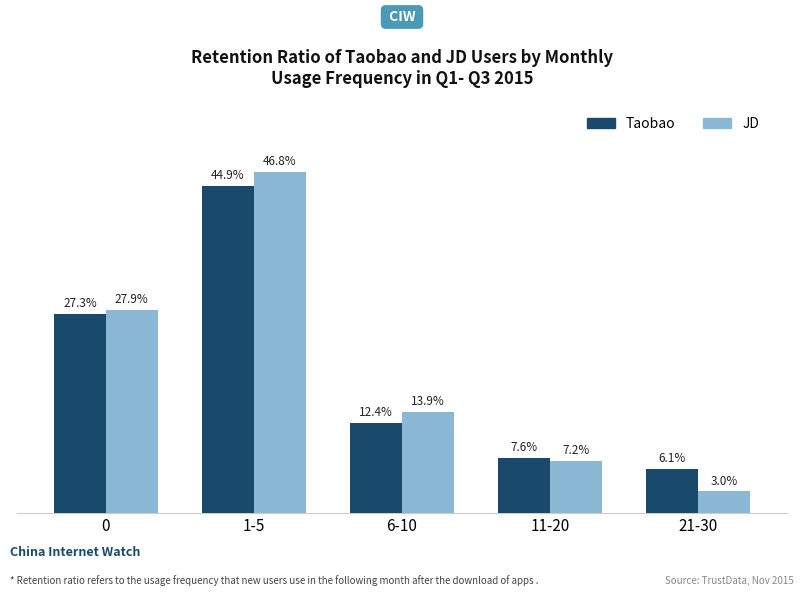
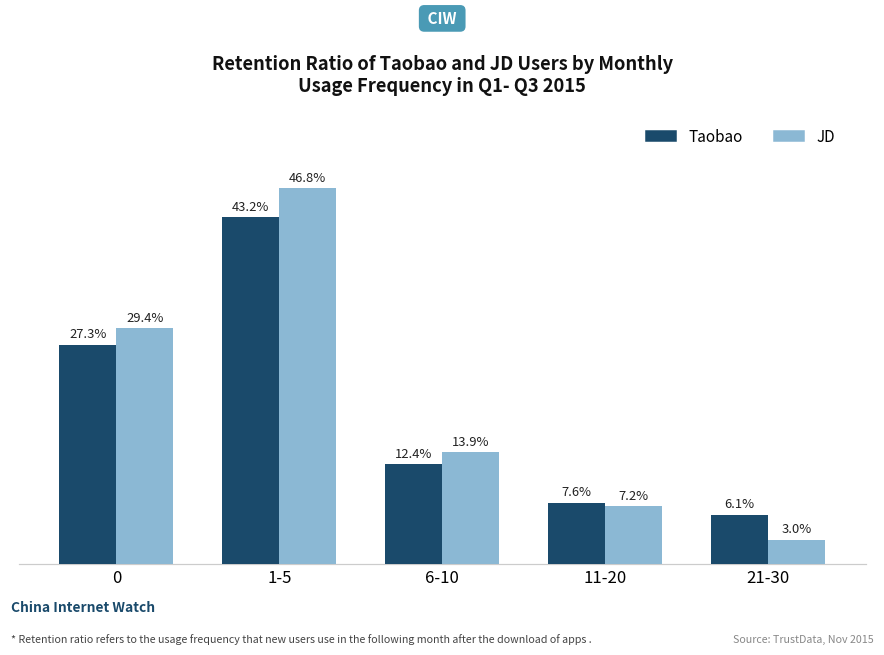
JD, 0: 27.9% -> 29.4%
Taobao, 1-5: 44.9% -> 43.2%
